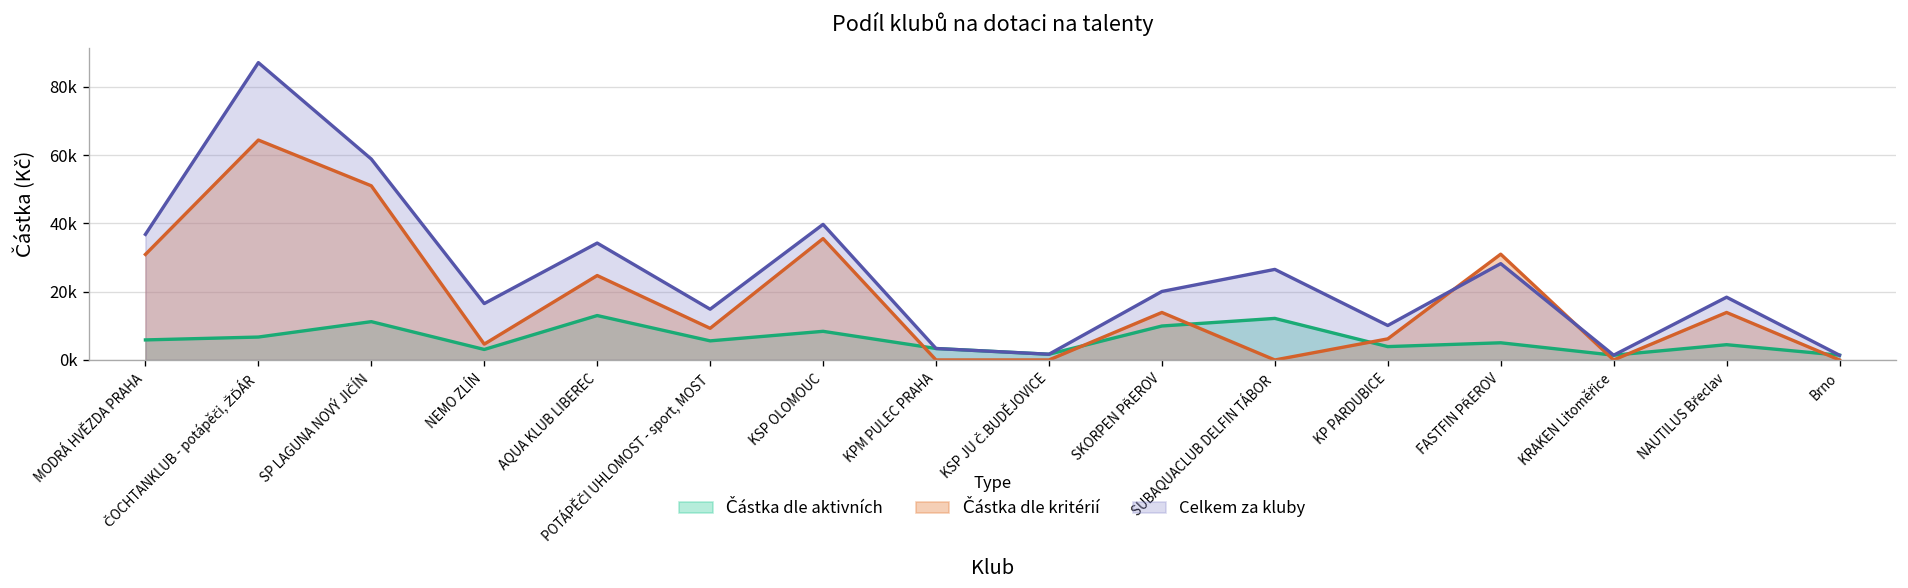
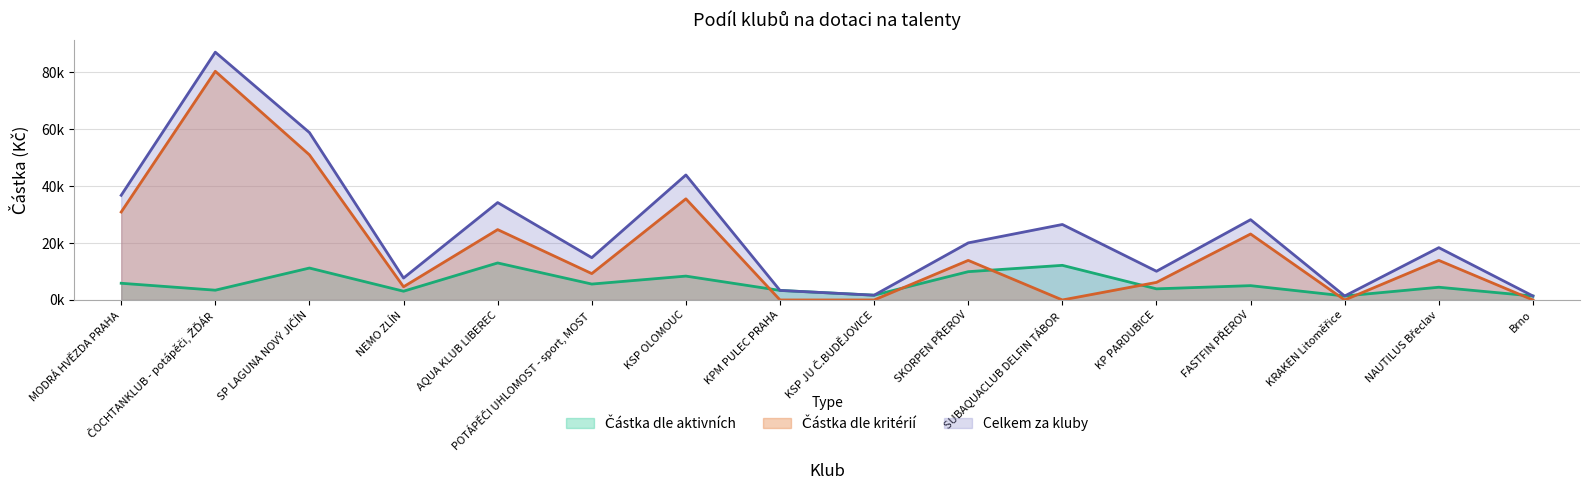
Částka dle aktivních, ČOCHTANKLUB - potápěči, ŽĎÁR: 7000 -> 3000
Částka dle kritérií, ČOCHTANKLUB - potápěči, ŽĎÁR: 64000 -> 80000
Celkem za kluby, NEMO ZLÍN: 17000 -> 8000
Celkem za kluby, KSP OLOMOUC: 40000 -> 44000
Částka dle kritérií, FASTFIN PŘEROV: 31000 -> 23000
